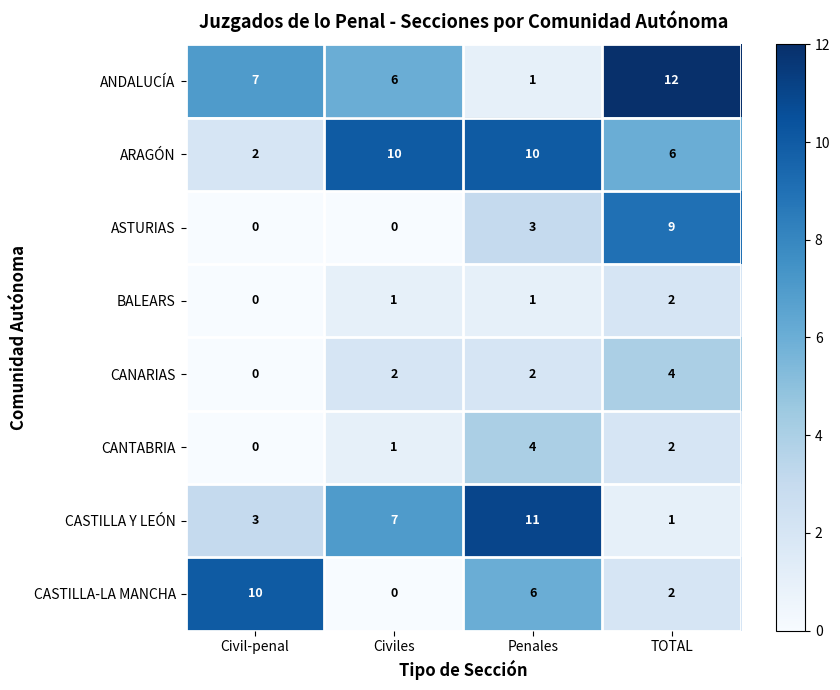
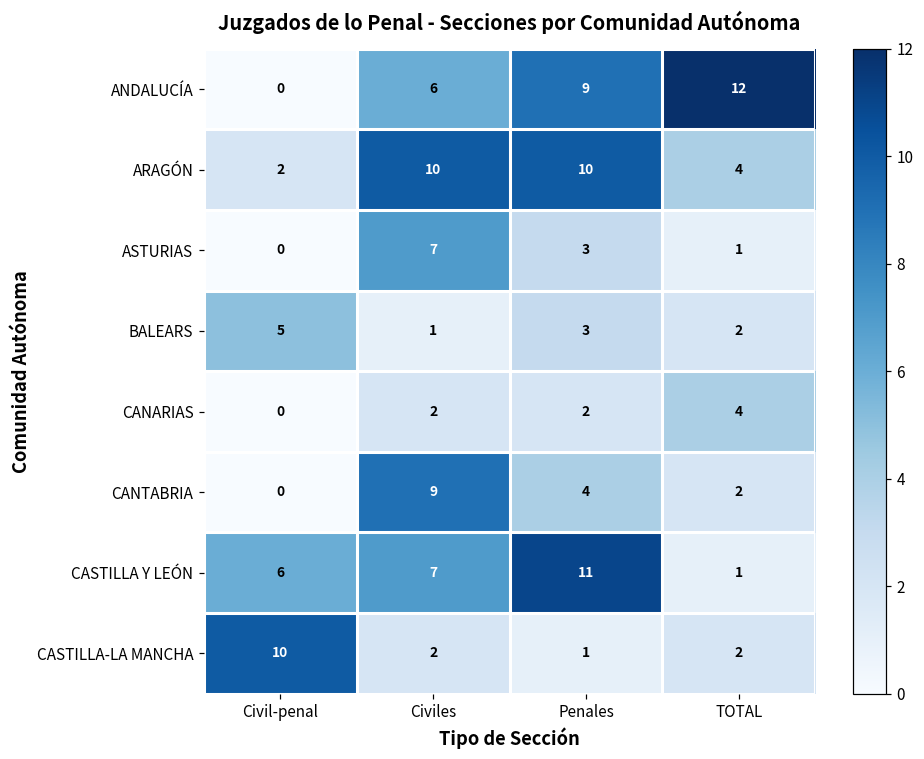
ANDALUCÍA, Civil-penal: 7 -> 0
ANDALUCÍA, Penales: 1 -> 9
ARAGÓN, TOTAL: 6 -> 4
ASTURIAS, Civiles: 0 -> 7
ASTURIAS, TOTAL: 9 -> 1
BALEARS, Civil-penal: 0 -> 5
BALEARS, Penales: 1 -> 3
CANTABRIA, Civiles: 1 -> 9
CASTILLA Y LEÓN, Civil-penal: 3 -> 6
CASTILLA-LA MANCHA, Civiles: 0 -> 2
CASTILLA-LA MANCHA, Penales: 6 -> 1
